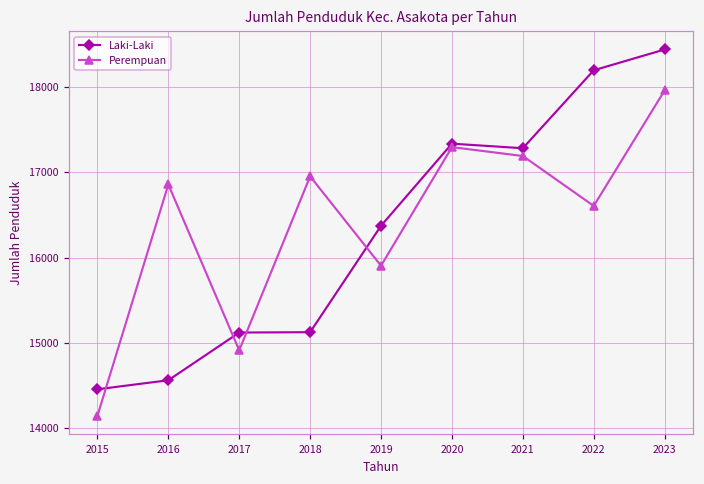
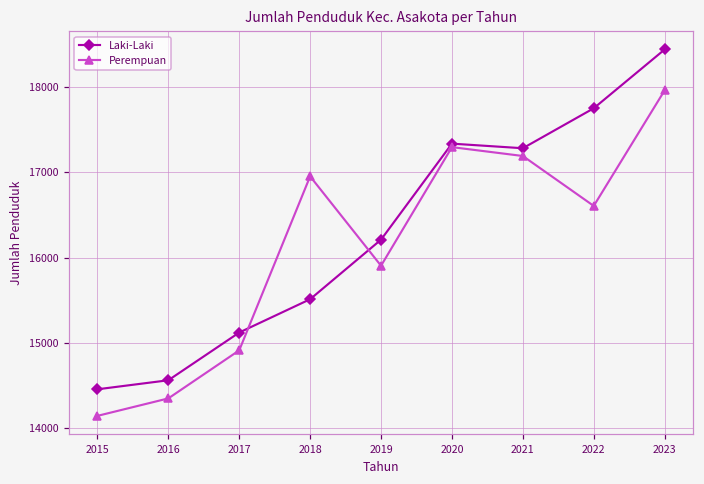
Perempuan, 2016: 16900 -> 14300
Laki-Laki, 2018: 15100 -> 15500
Laki-Laki, 2019: 16400 -> 16200
Laki-Laki, 2022: 18200 -> 17800
